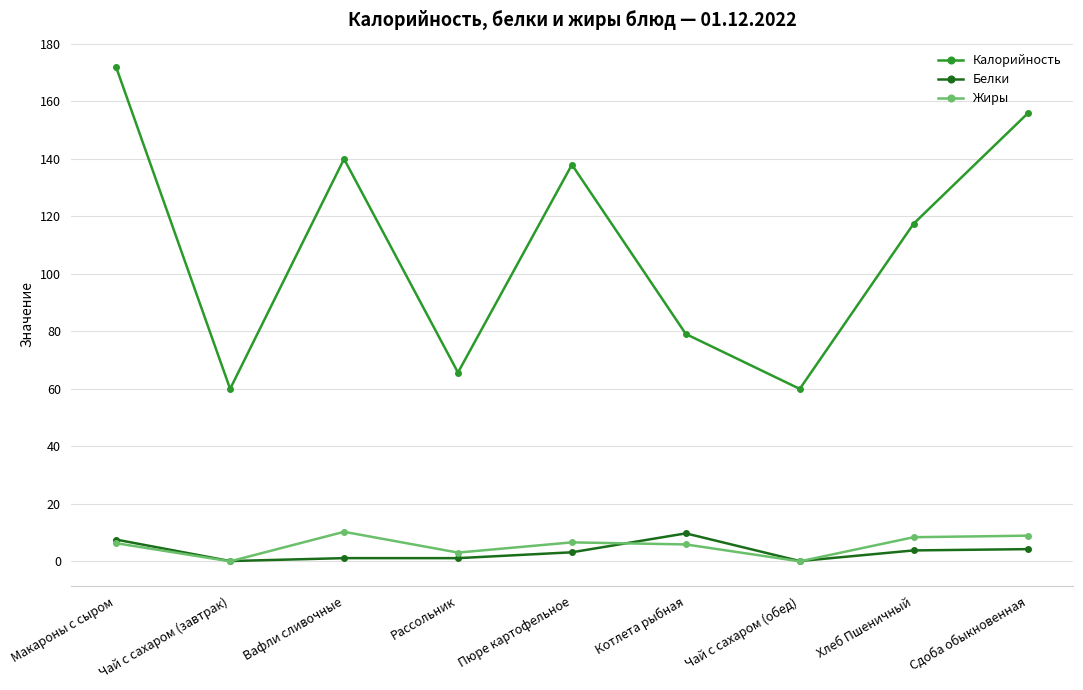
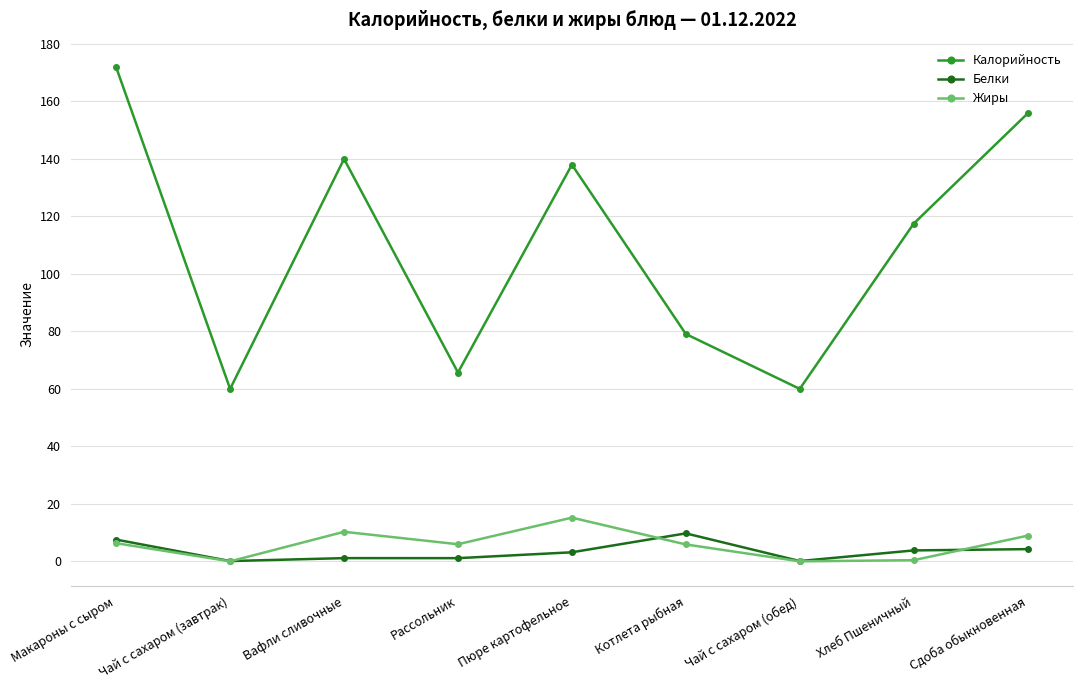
Жиры, Рассольник: 3 -> 6
Жиры, Пюре картофельное: 7 -> 15
Жиры, Хлеб Пшеничный: 8 -> 0
